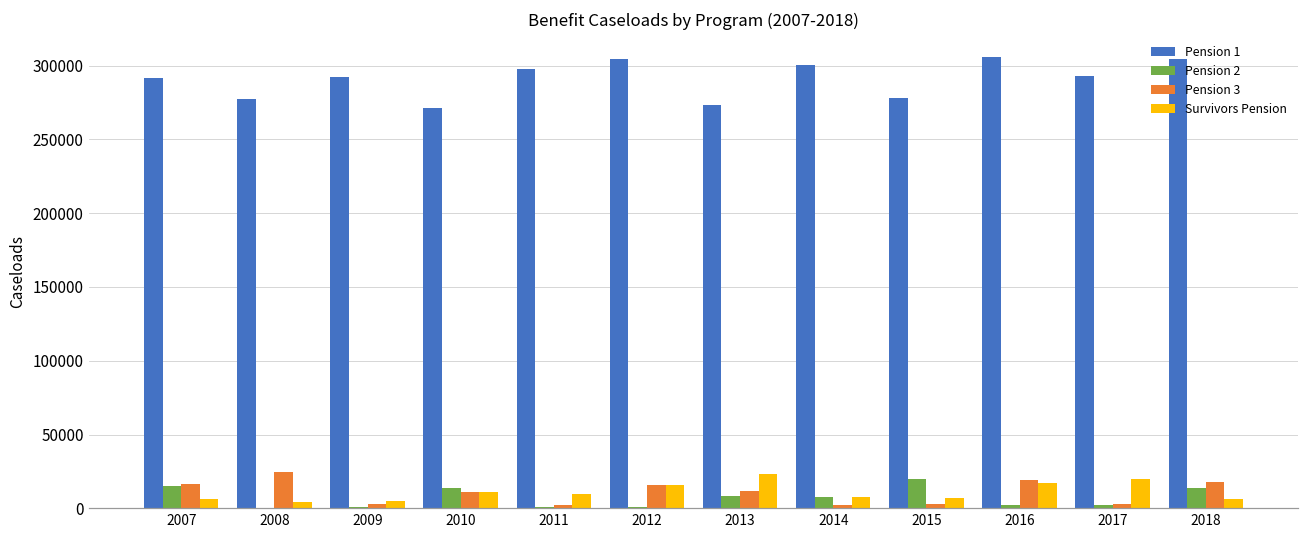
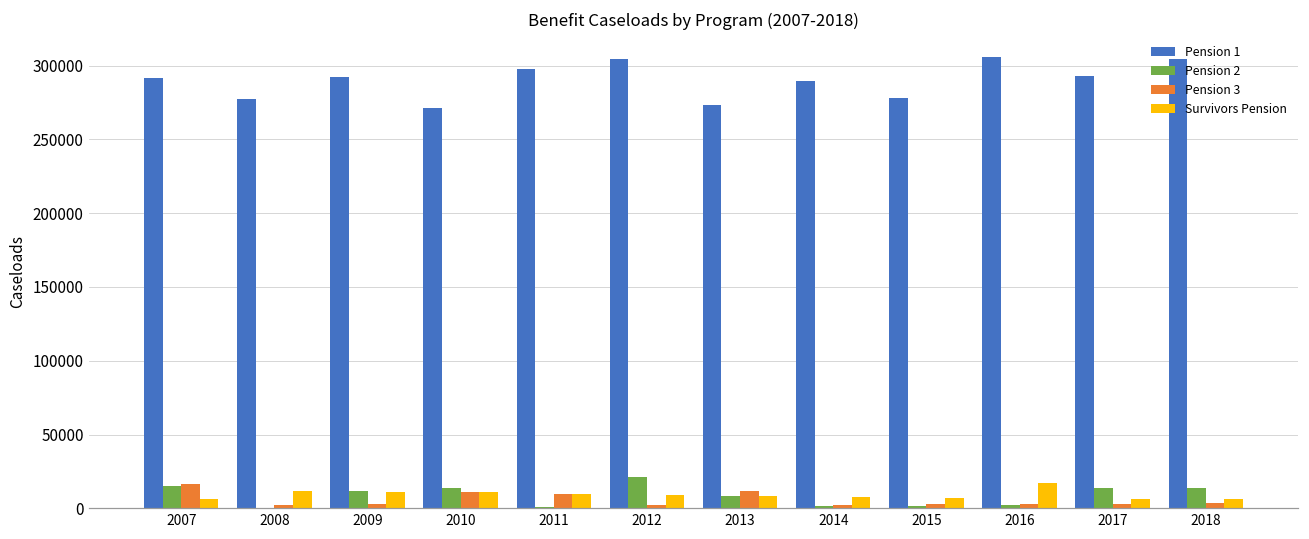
Pension 3, 2008: 24000 -> 2000
Survivors Pension, 2008: 4000 -> 12000
Pension 2, 2009: 1000 -> 11000
Survivors Pension, 2009: 5000 -> 11000
Pension 3, 2011: 3000 -> 10000
Pension 2, 2012: 1000 -> 21000
Pension 3, 2012: 16000 -> 3000
Survivors Pension, 2012: 16000 -> 9000
Survivors Pension, 2013: 23000 -> 8000
Pension 1, 2014: 300000 -> 290000
Pension 2, 2014: 8000 -> 1000
Pension 2, 2015: 20000 -> 2000
Pension 3, 2016: 19000 -> 3000
Pension 2, 2017: 2000 -> 14000
Survivors Pension, 2017: 20000 -> 7000
Pension 3, 2018: 18000 -> 4000
